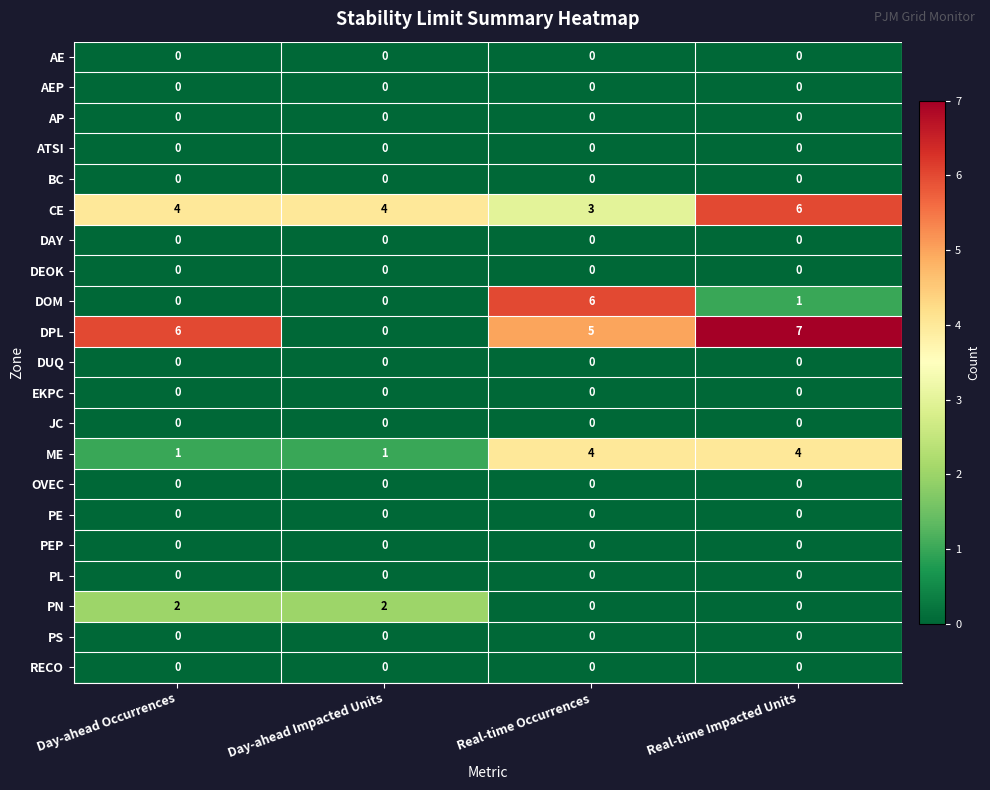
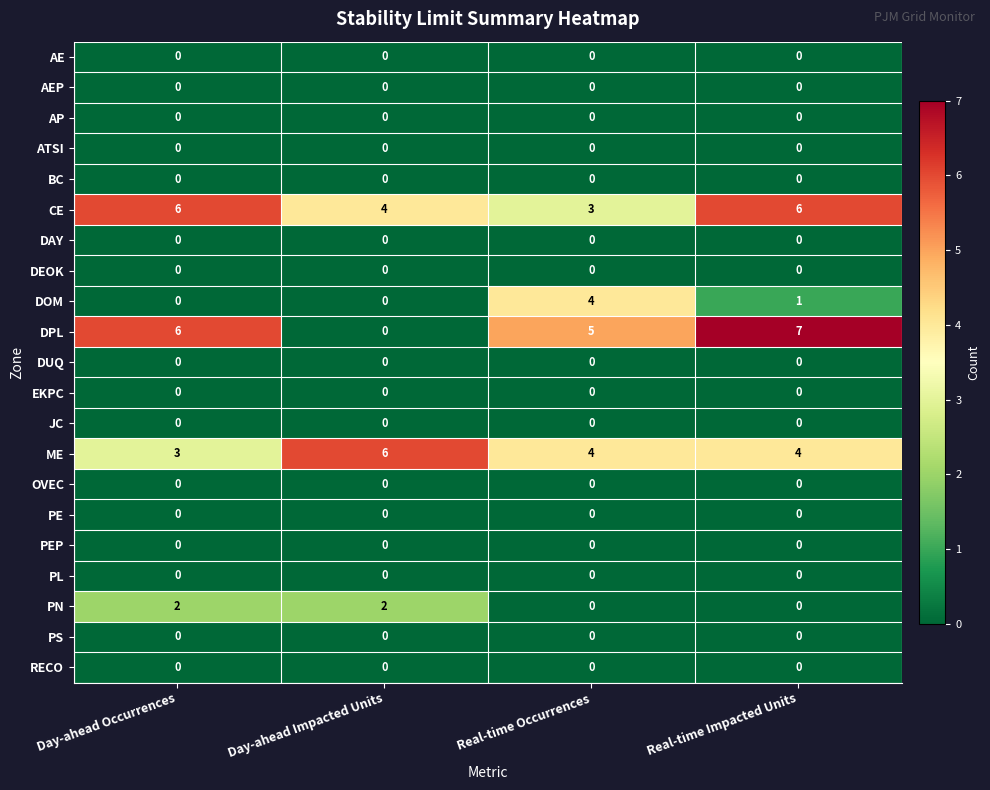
CE, Day-ahead Occurrences: 4 -> 6
DOM, Real-time Occurrences: 6 -> 4
ME, Day-ahead Occurrences: 1 -> 3
ME, Day-ahead Impacted Units: 1 -> 6
